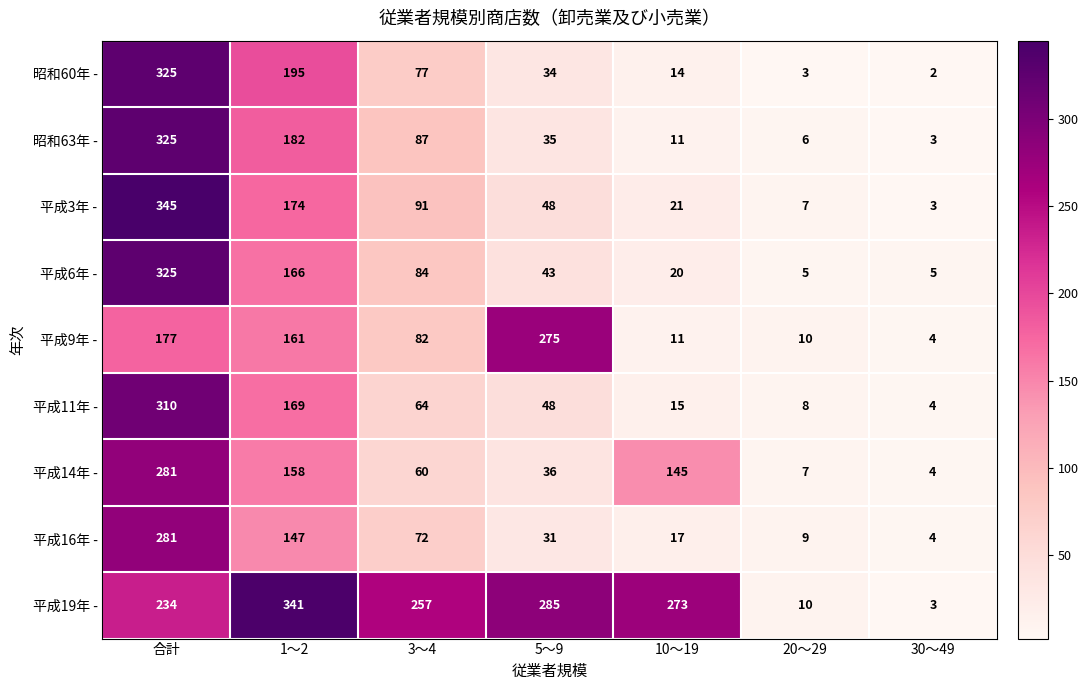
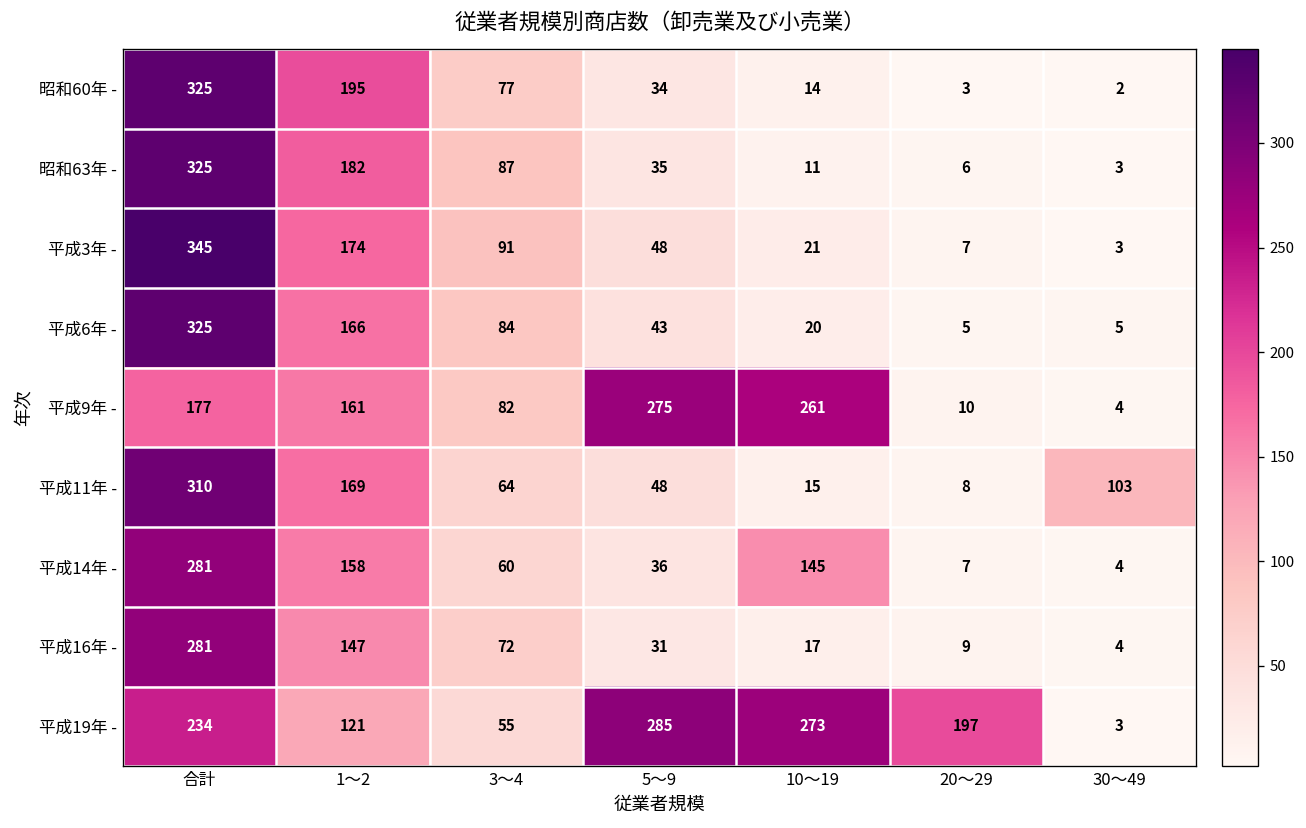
平成9年 -, 10～19: 11 -> 261
平成11年 -, 30～49: 4 -> 103
平成19年 -, 1～2: 341 -> 121
平成19年 -, 3～4: 257 -> 55
平成19年 -, 20～29: 10 -> 197
